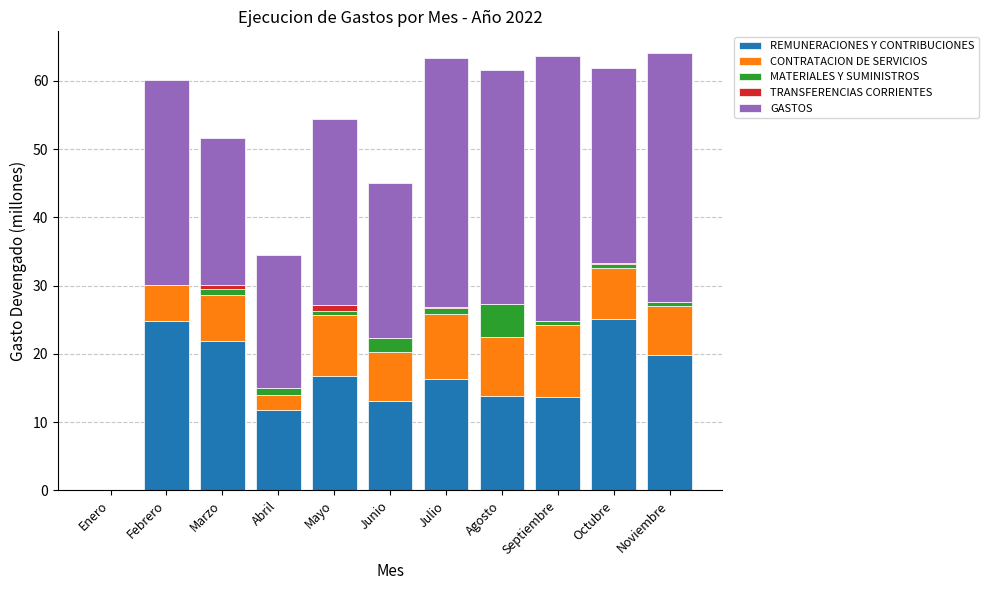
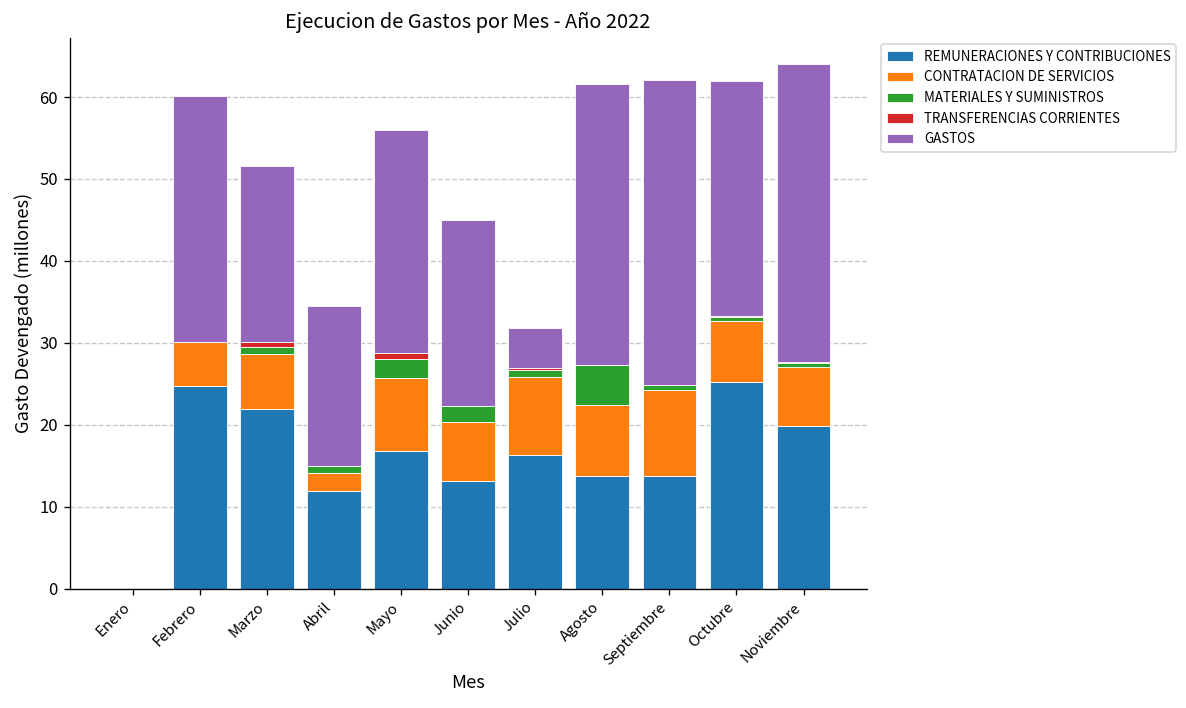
MATERIALES Y SUMINISTROS, Mayo: 1 -> 2
GASTOS, Julio: 36 -> 5
GASTOS, Septiembre: 39 -> 37
